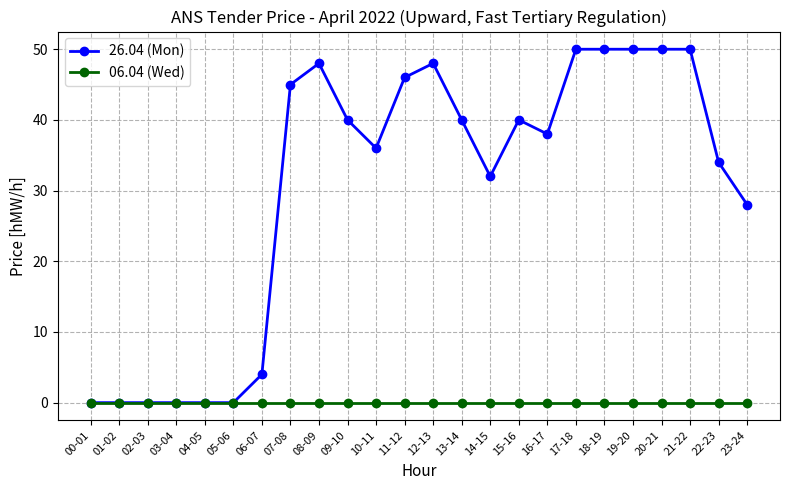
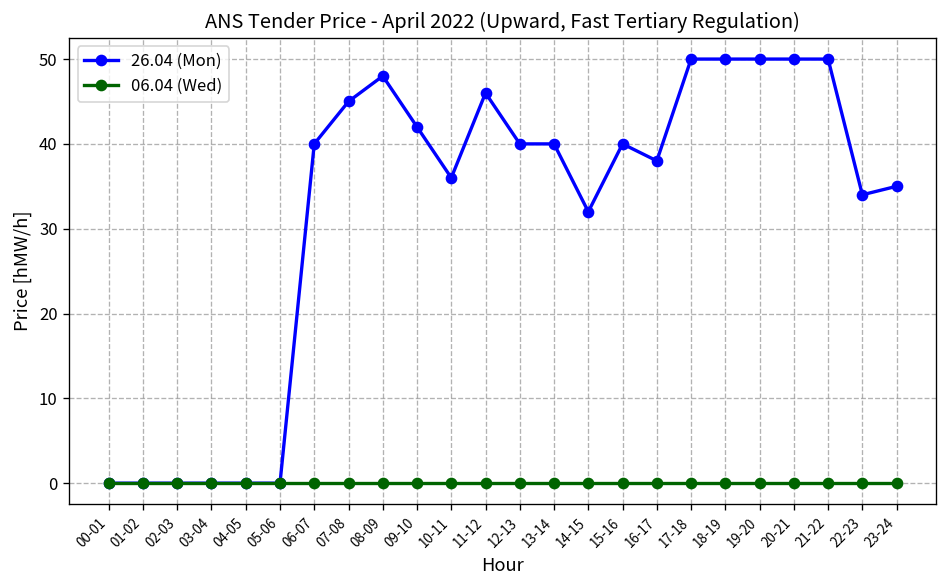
26.04 (Mon), 06-07: 4 -> 40
26.04 (Mon), 09-10: 40 -> 42
26.04 (Mon), 12-13: 48 -> 40
26.04 (Mon), 23-24: 28 -> 35
